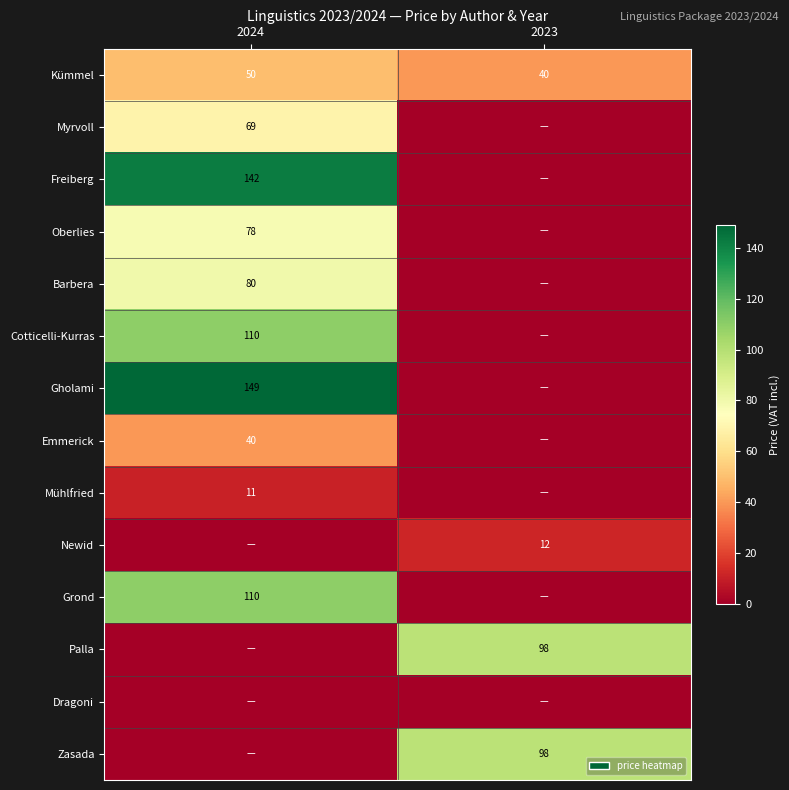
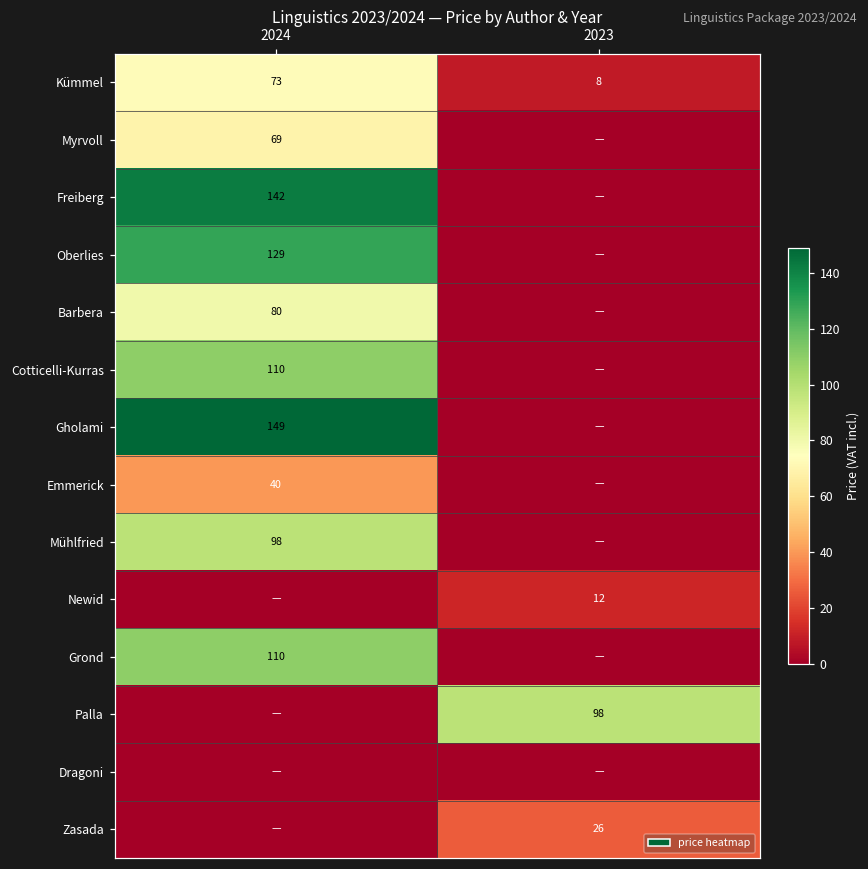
Kümmel, 2024: 50 -> 73
Kümmel, 2023: 40 -> 8
Oberlies, 2024: 78 -> 129
Mühlfried, 2024: 11 -> 98
Zasada, 2023: 98 -> 26
